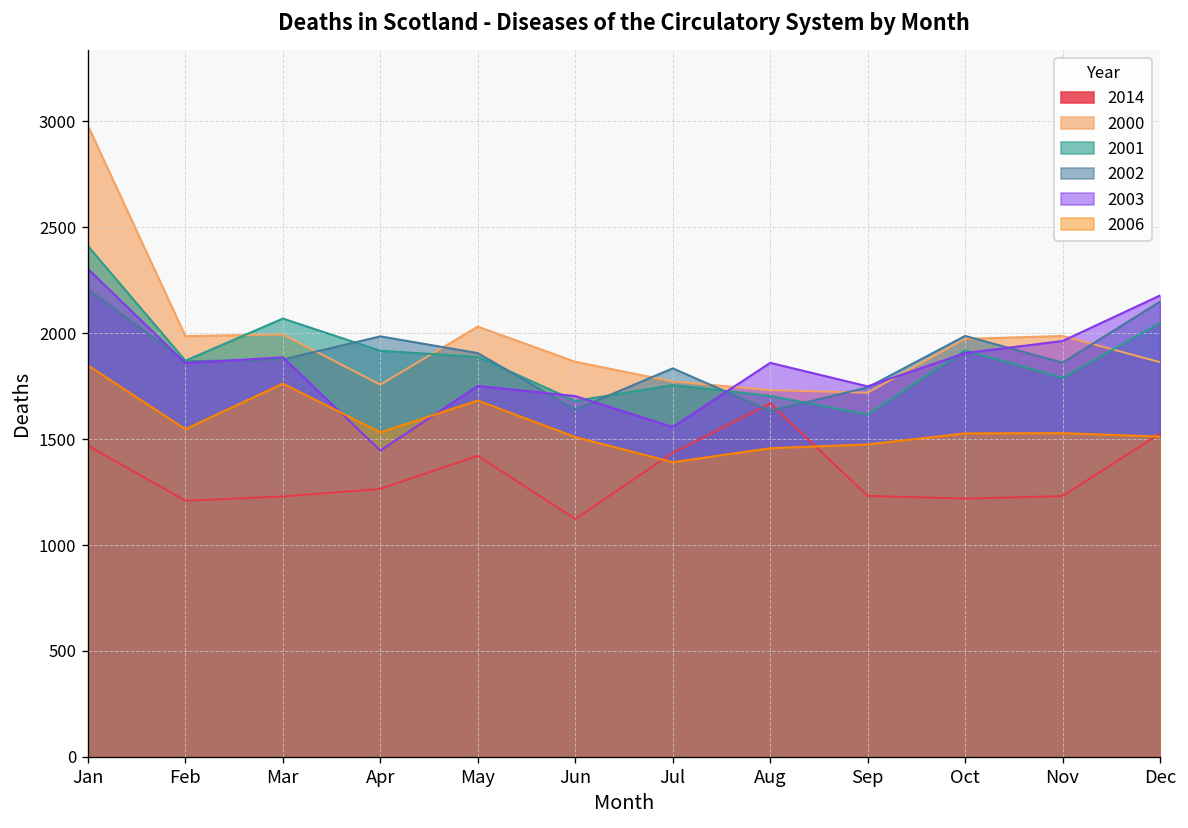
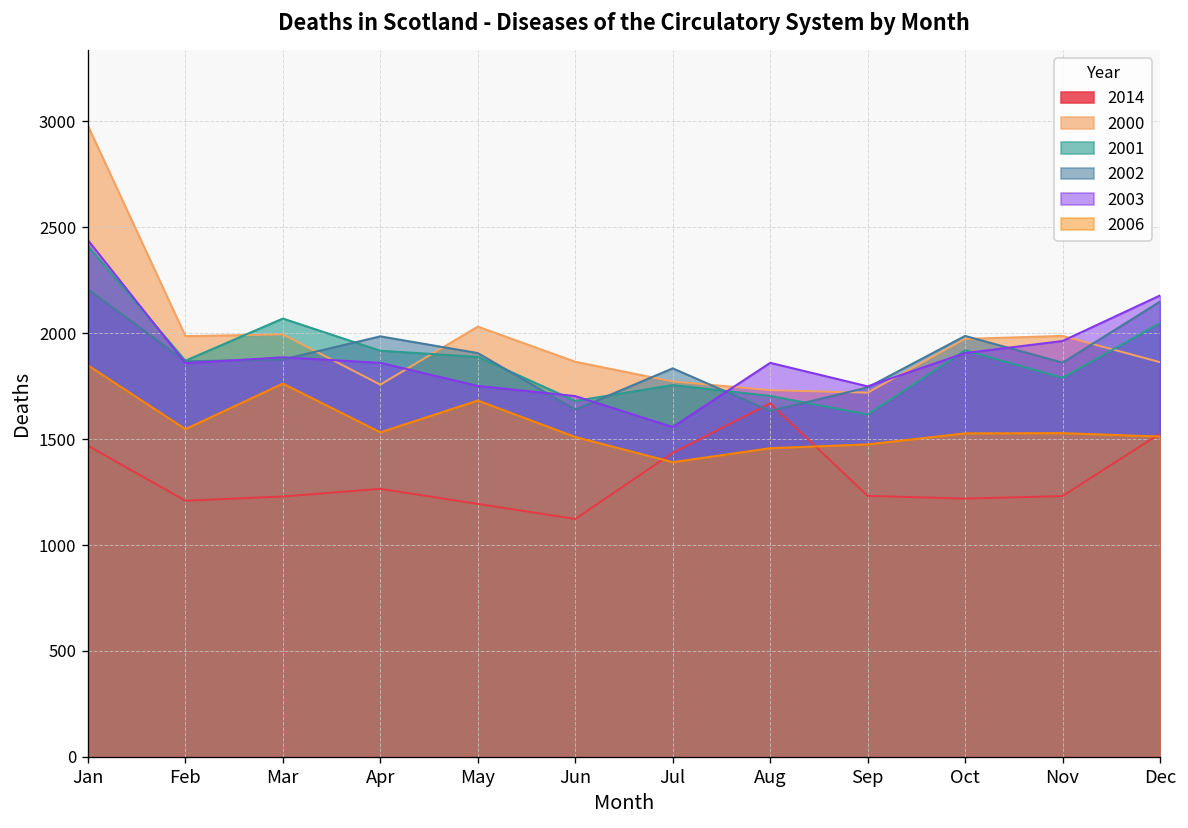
2003, Jan: 2300 -> 2440
2003, Apr: 1450 -> 1860
2014, May: 1420 -> 1190
